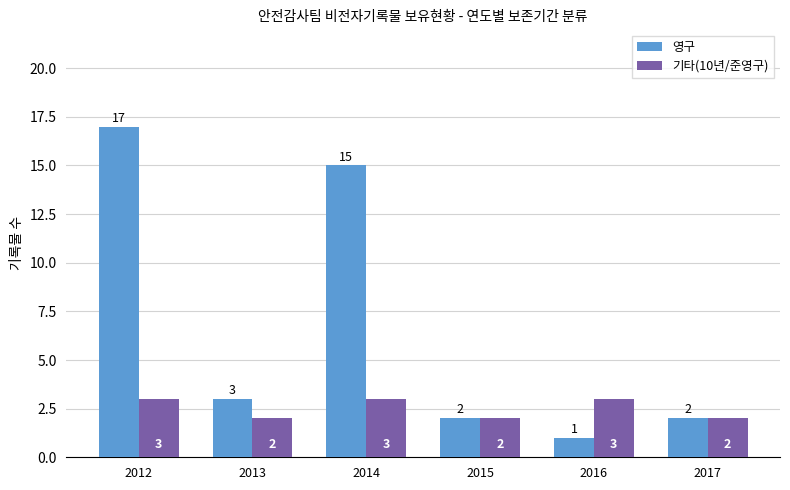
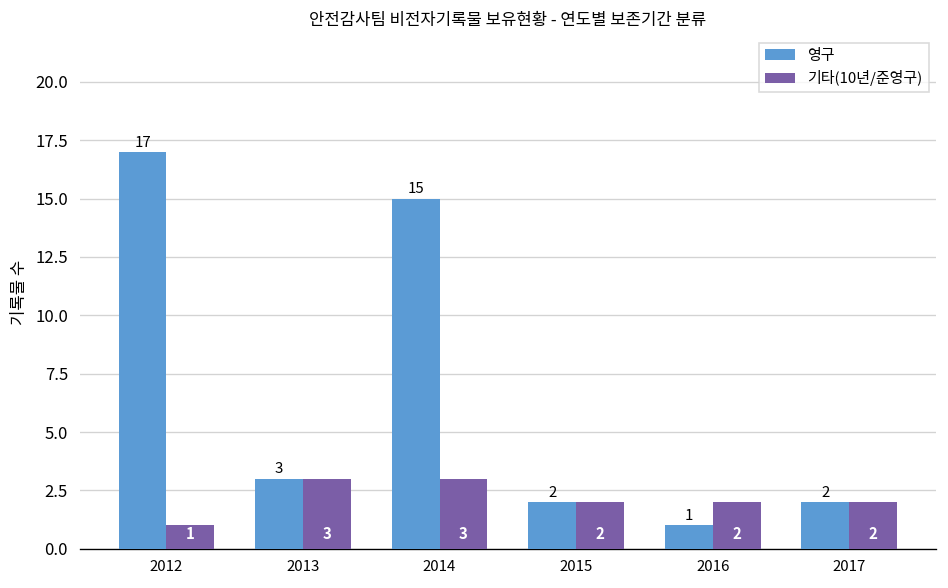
기타(10년/준영구), 2012: 3 -> 1
기타(10년/준영구), 2013: 2 -> 3
기타(10년/준영구), 2016: 3 -> 2
